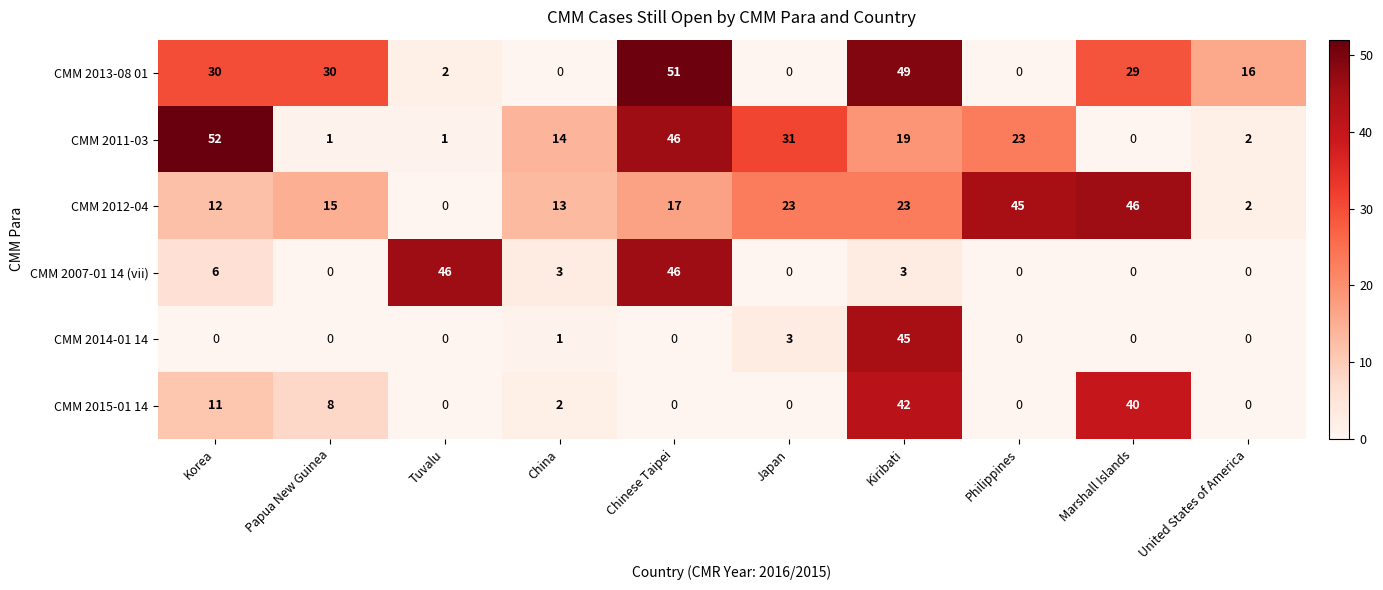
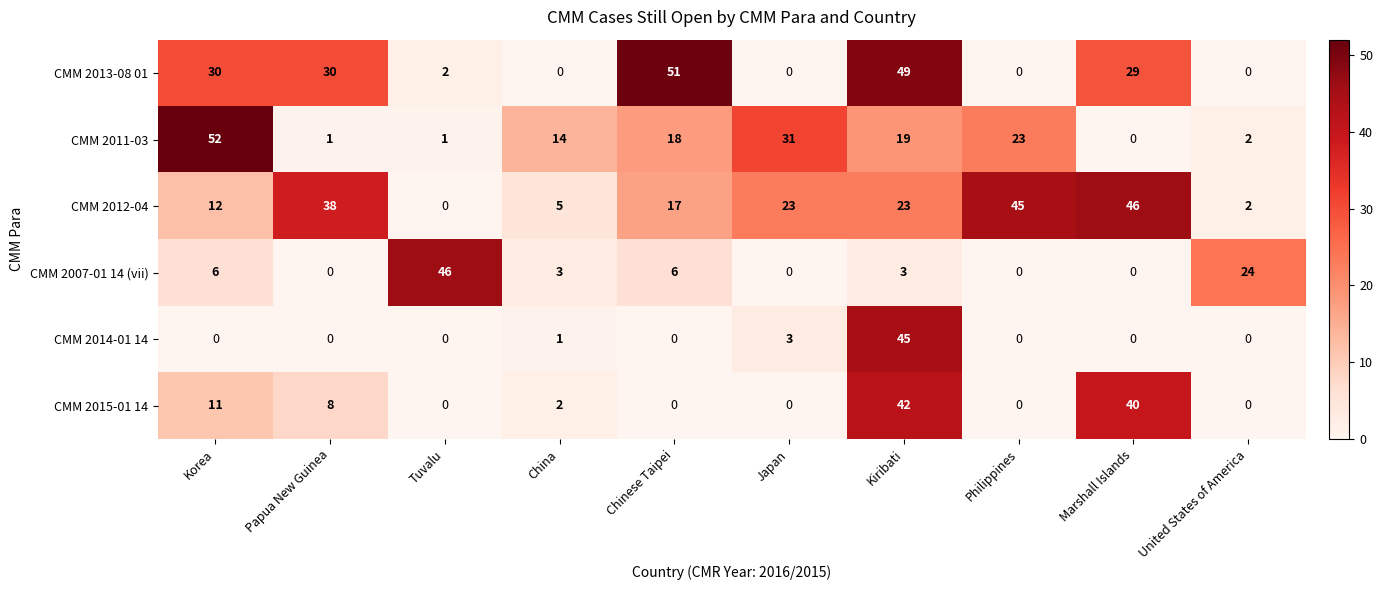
CMM 2013-08 01, United States of America: 16 -> 0
CMM 2011-03, Chinese Taipei: 46 -> 18
CMM 2012-04, Papua New Guinea: 15 -> 38
CMM 2012-04, China: 13 -> 5
CMM 2007-01 14 (vii), Chinese Taipei: 46 -> 6
CMM 2007-01 14 (vii), United States of America: 0 -> 24
